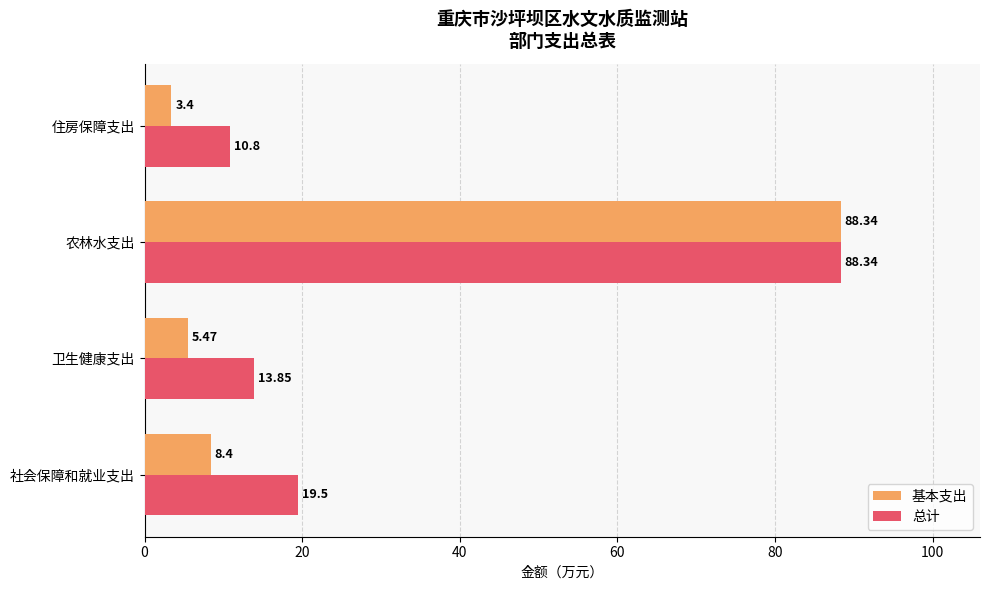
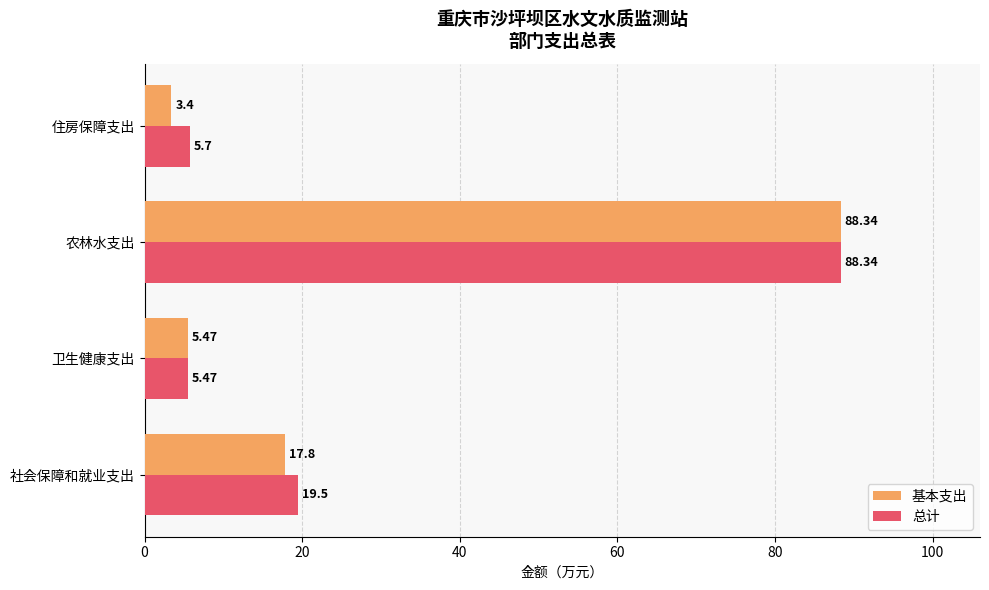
总计, 住房保障支出: 10.8 -> 5.7
总计, 卫生健康支出: 13.85 -> 5.47
基本支出, 社会保障和就业支出: 8.4 -> 17.8
